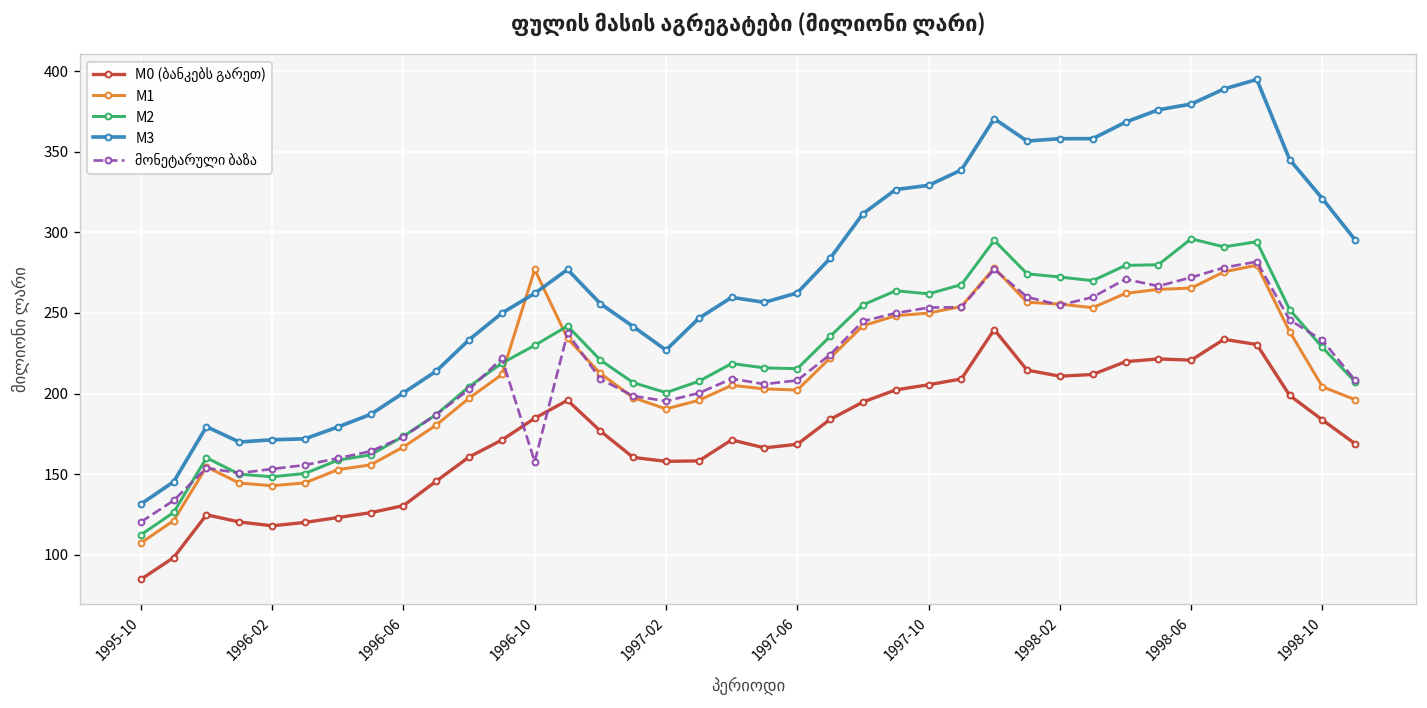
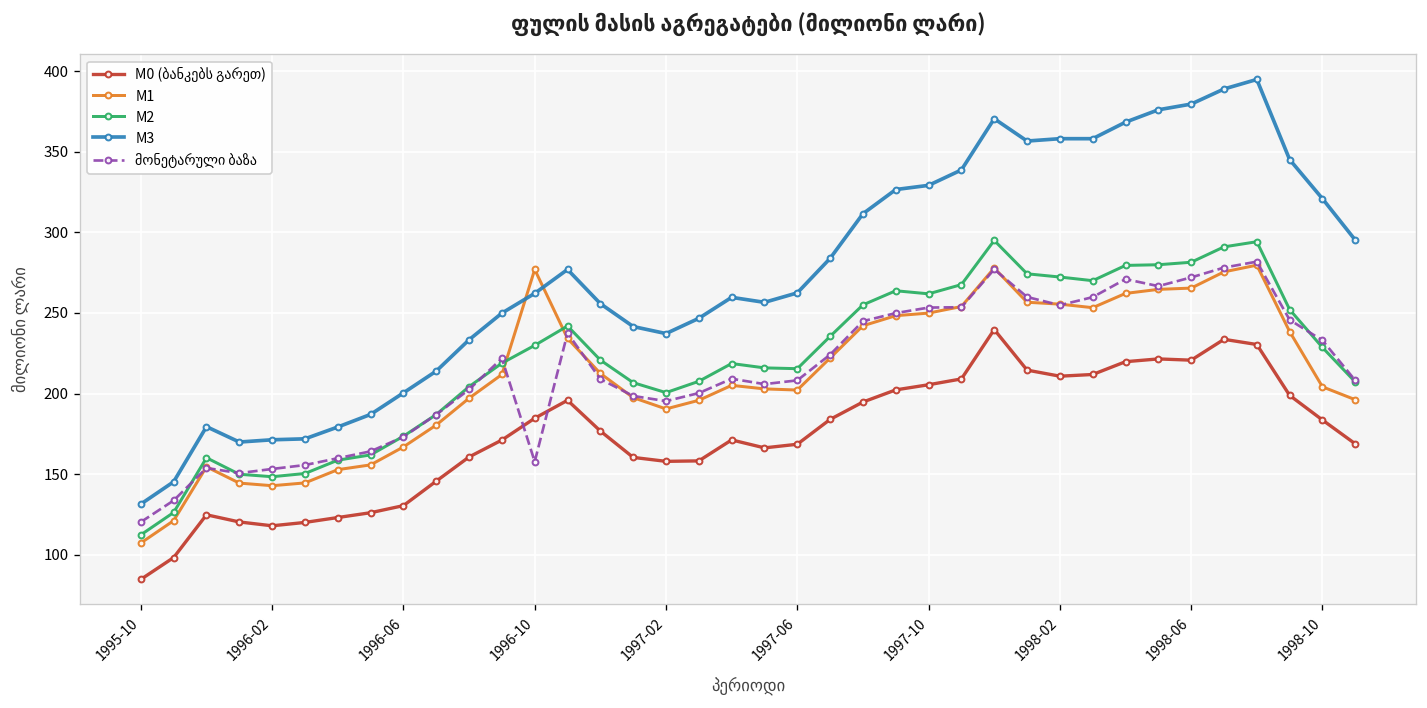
M3, 1997-02: 227 -> 237
M2, 1998-06: 296 -> 281
